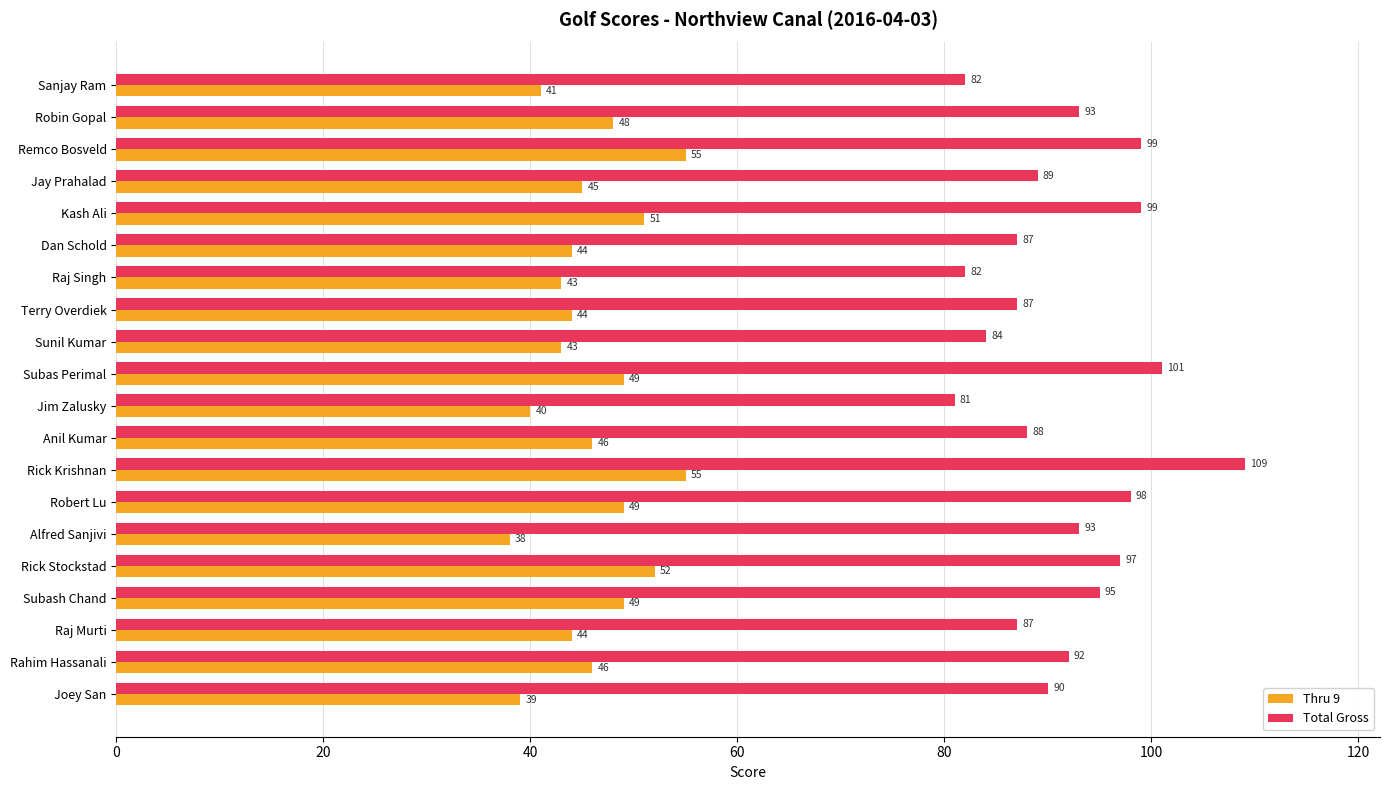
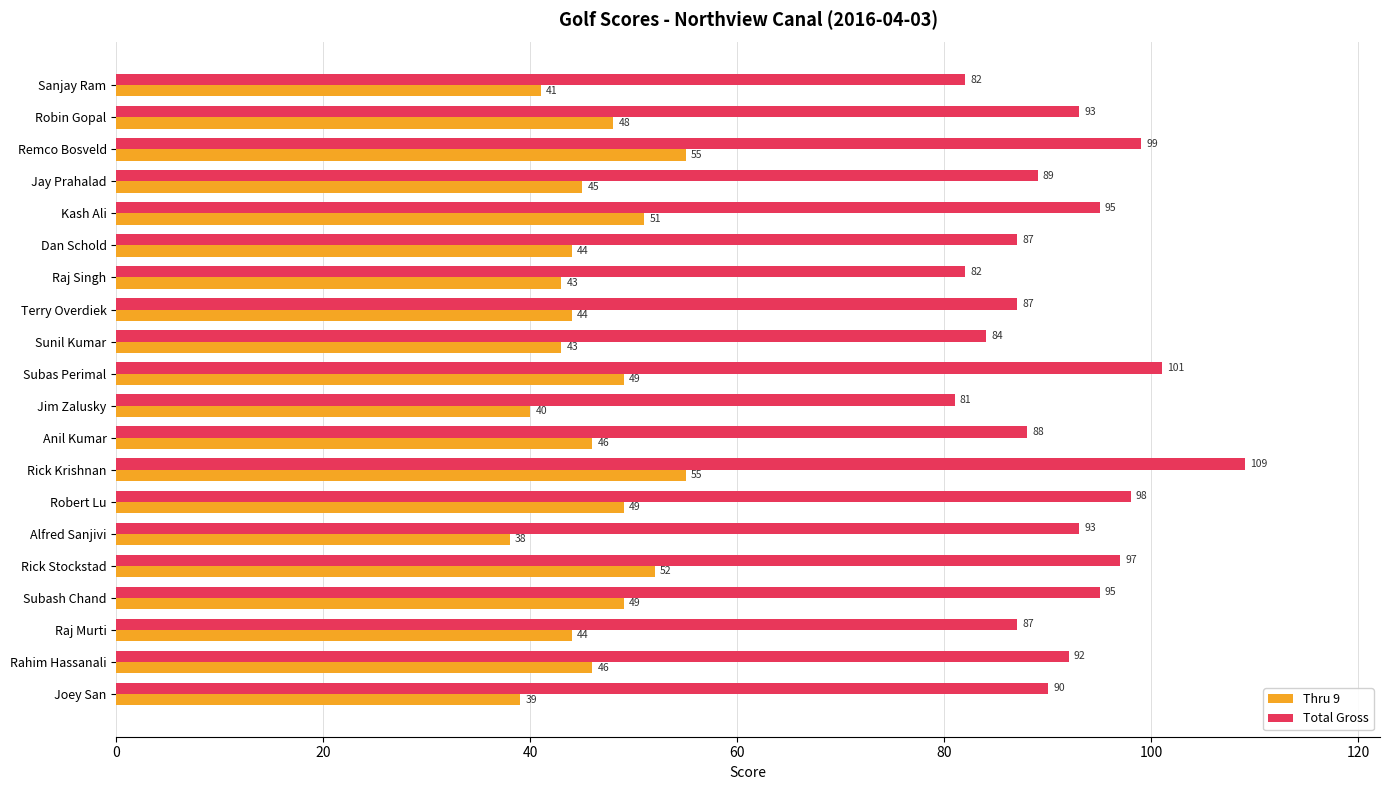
Total Gross, Kash Ali: 99 -> 95
